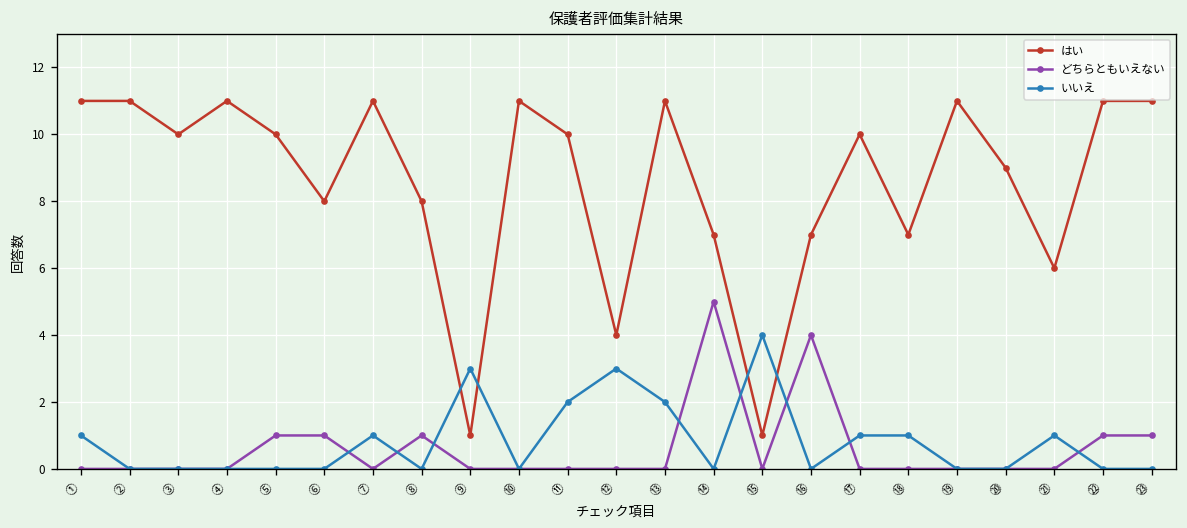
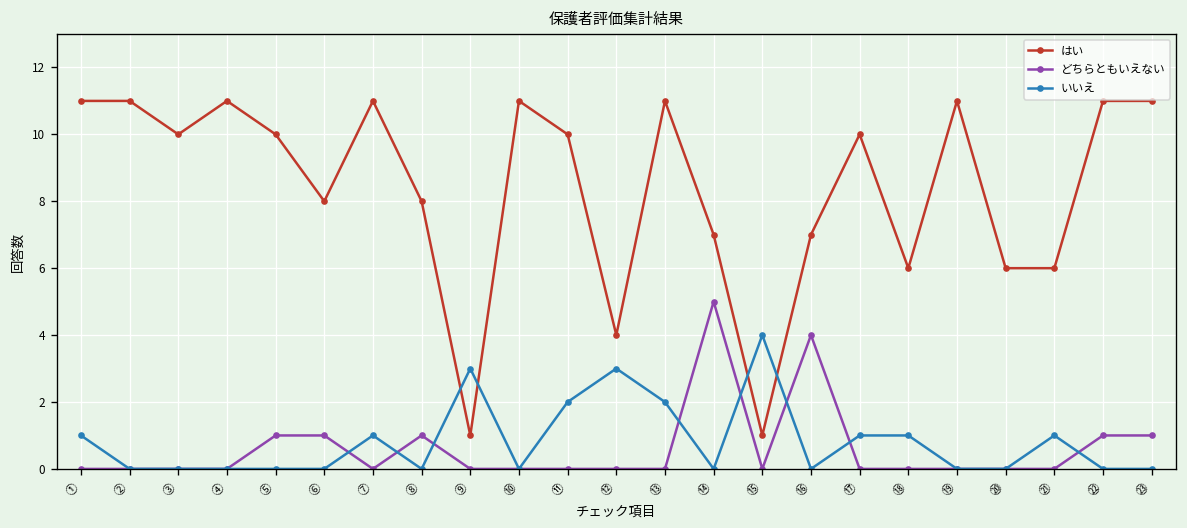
はい, ⑱: 7 -> 6
はい, ⑳: 9 -> 6
